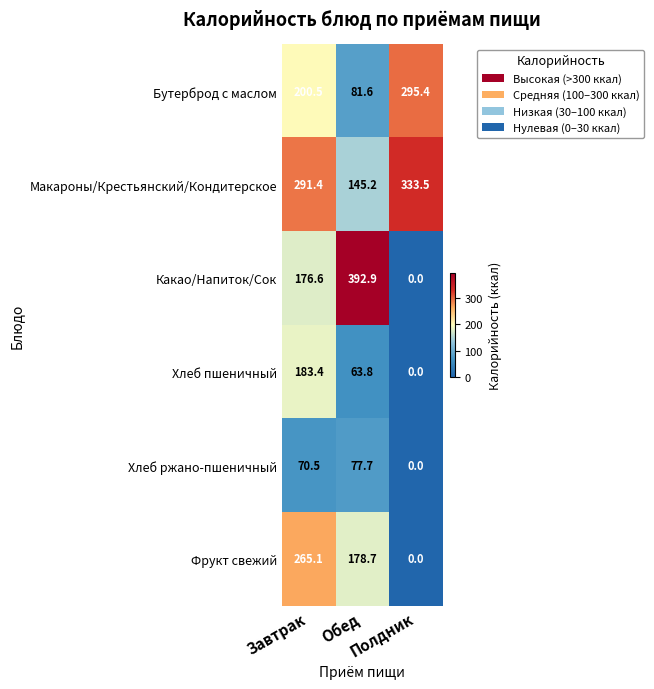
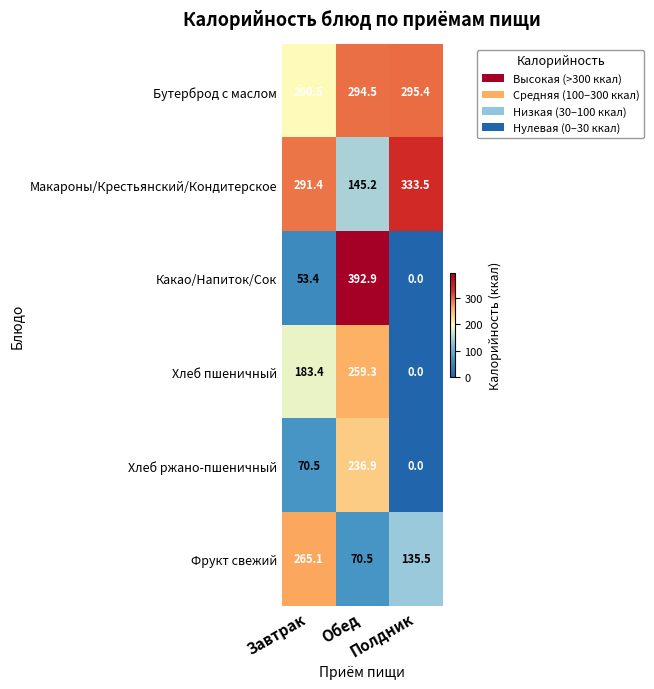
Бутерброд с маслом, Обед: 81.6 -> 294.5
Какао/Напиток/Сок, Завтрак: 176.6 -> 53.4
Хлеб пшеничный, Обед: 63.8 -> 259.3
Хлеб ржано-пшеничный, Обед: 77.7 -> 236.9
Фрукт свежий, Обед: 178.7 -> 70.5
Фрукт свежий, Полдник: 0.0 -> 135.5
